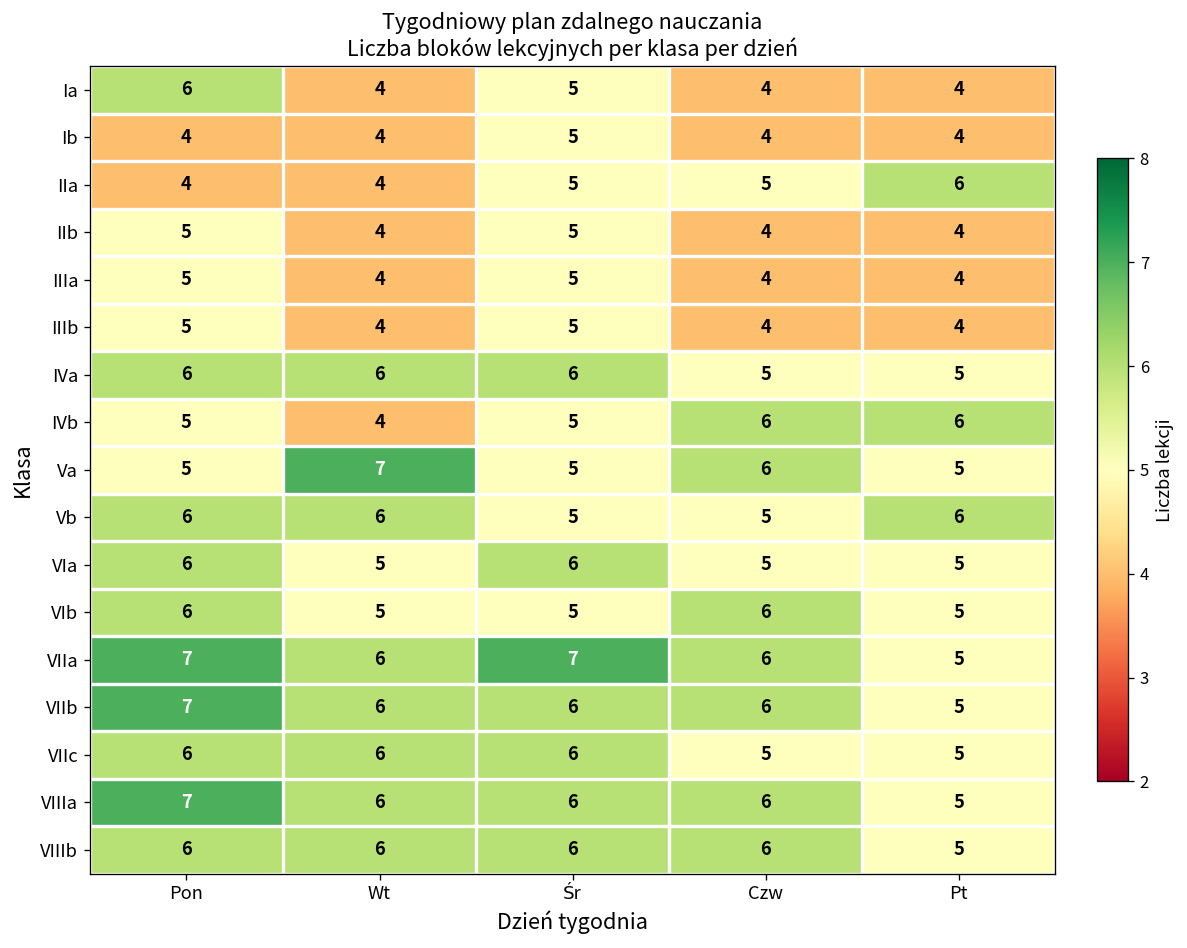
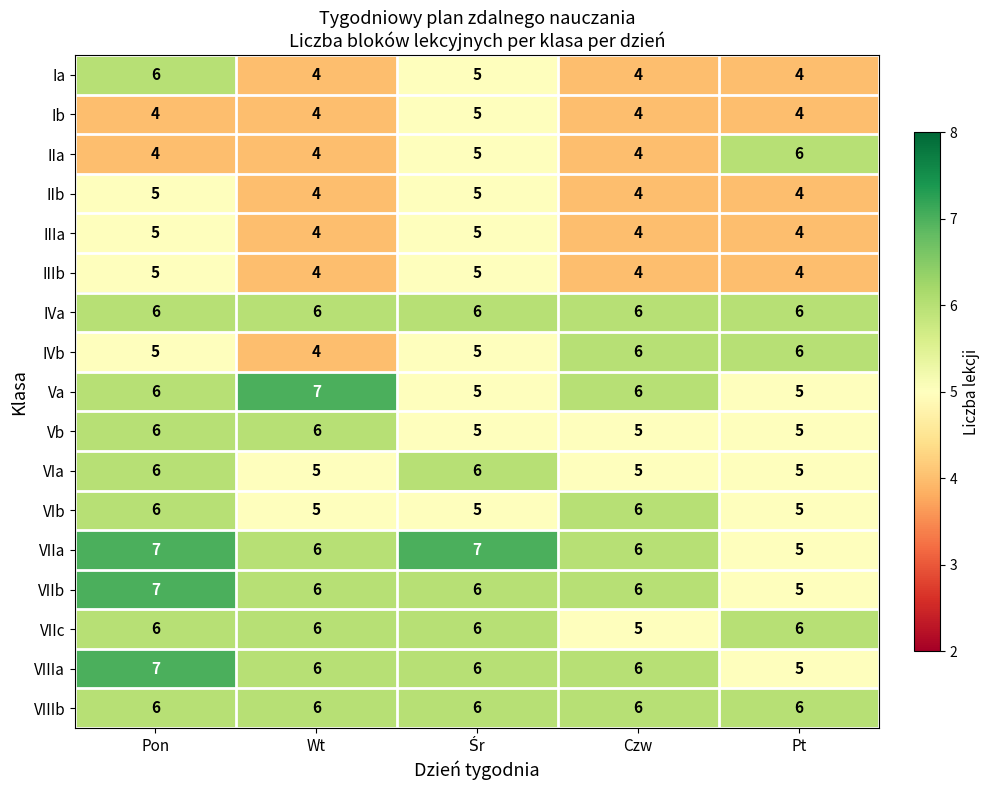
IIa, Czw: 5 -> 4
IVa, Czw: 5 -> 6
IVa, Pt: 5 -> 6
Va, Pon: 5 -> 6
Vb, Pt: 6 -> 5
VIIc, Pt: 5 -> 6
VIIIb, Pt: 5 -> 6
